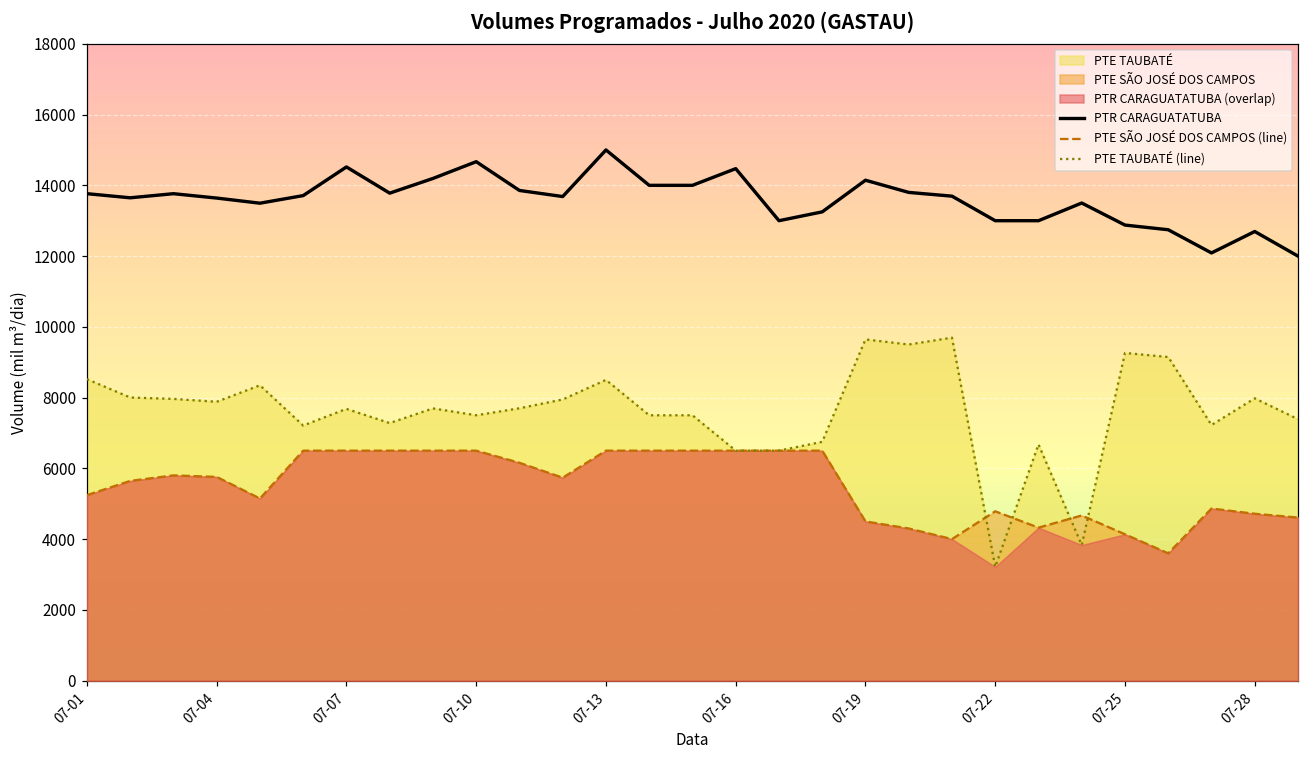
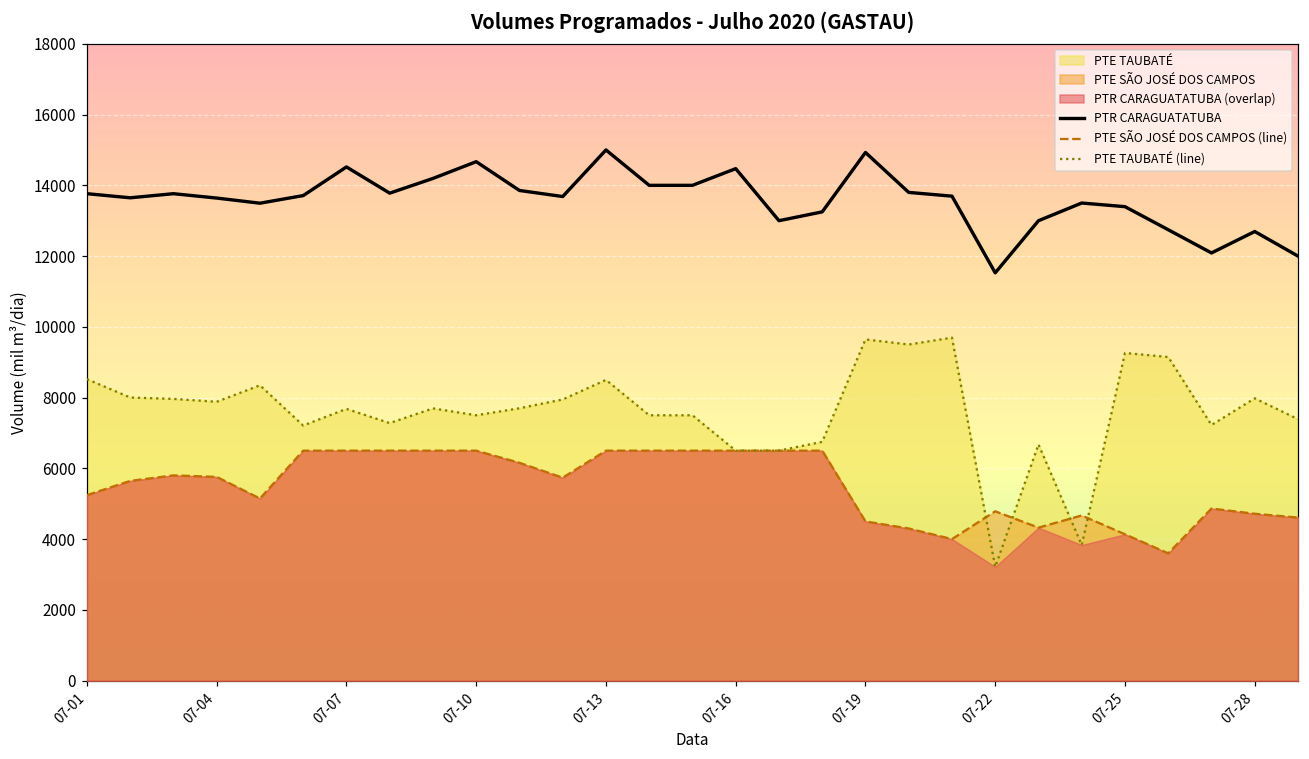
PTR CARAGUATATUBA, 07-19: 14100 -> 14900
PTR CARAGUATATUBA, 07-22: 13000 -> 11500
PTR CARAGUATATUBA, 07-25: 12900 -> 13400
